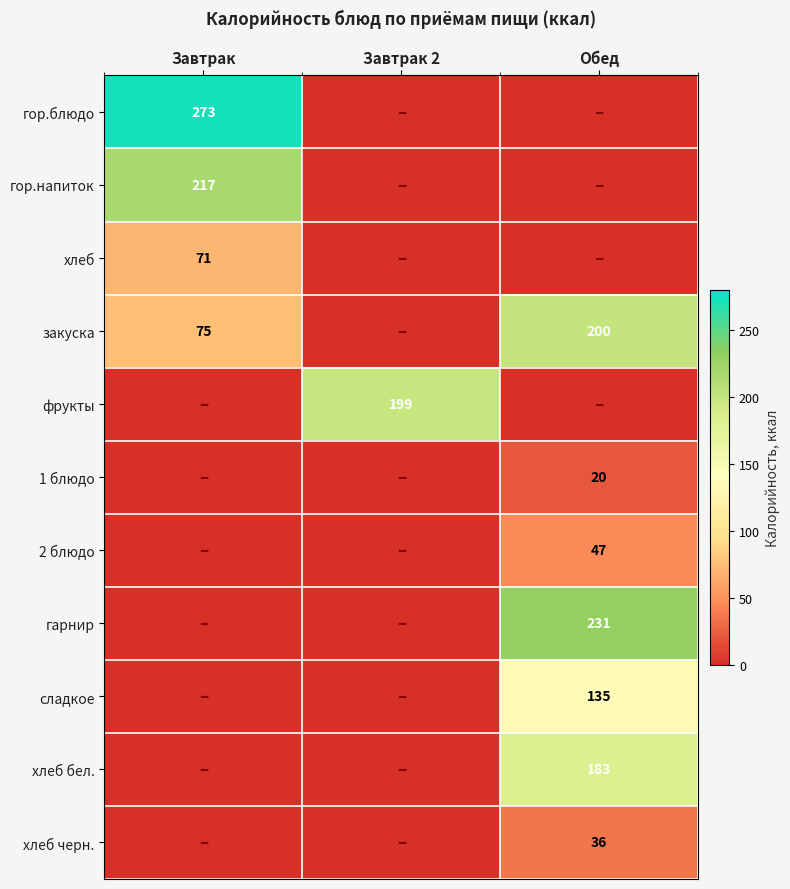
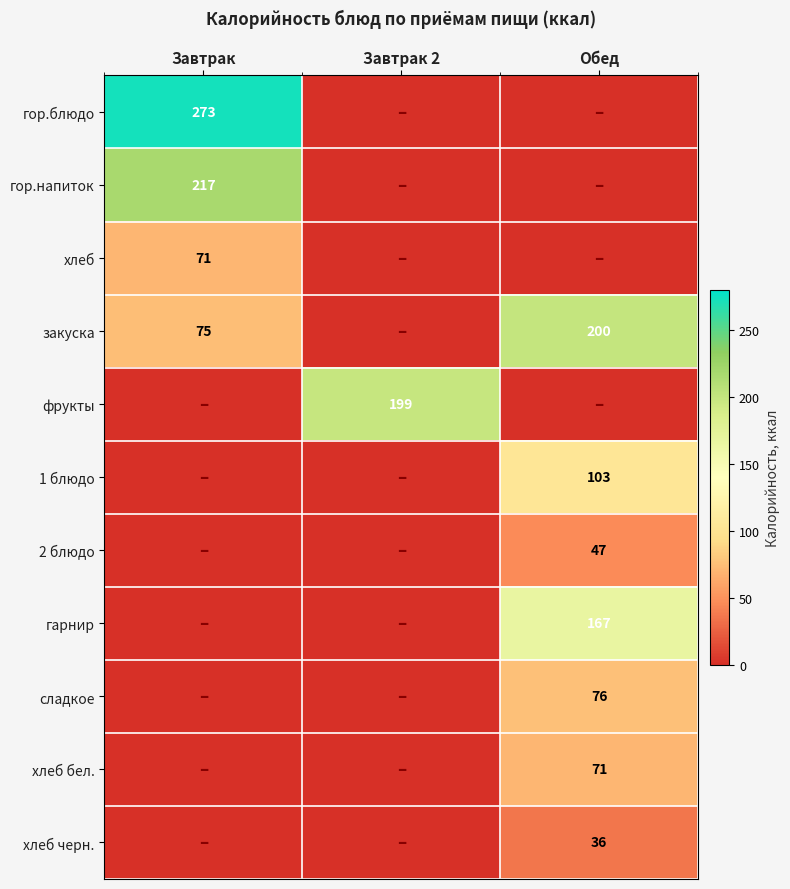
1 блюдо, Обед: 20 -> 103
гарнир, Обед: 231 -> 167
сладкое, Обед: 135 -> 76
хлеб бел., Обед: 183 -> 71
